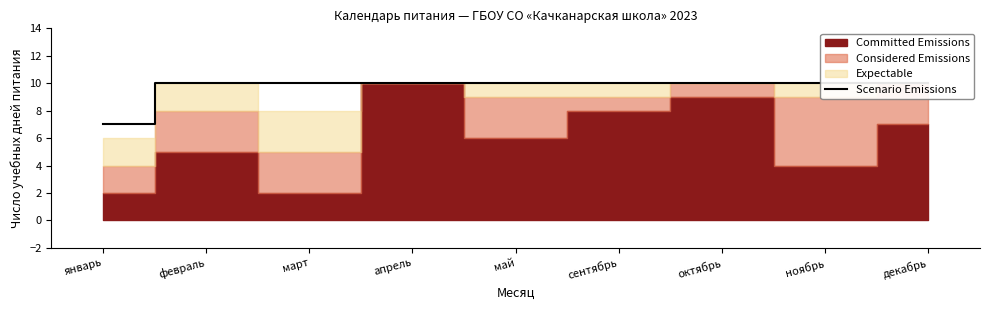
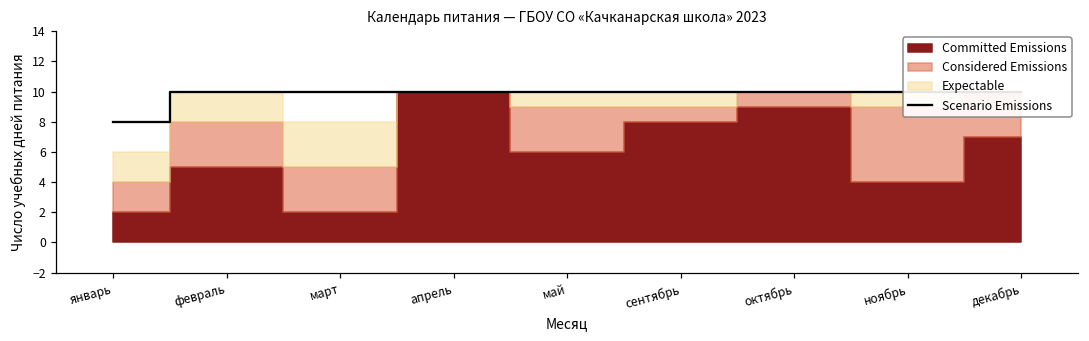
Scenario Emissions, январь: 7 -> 8
